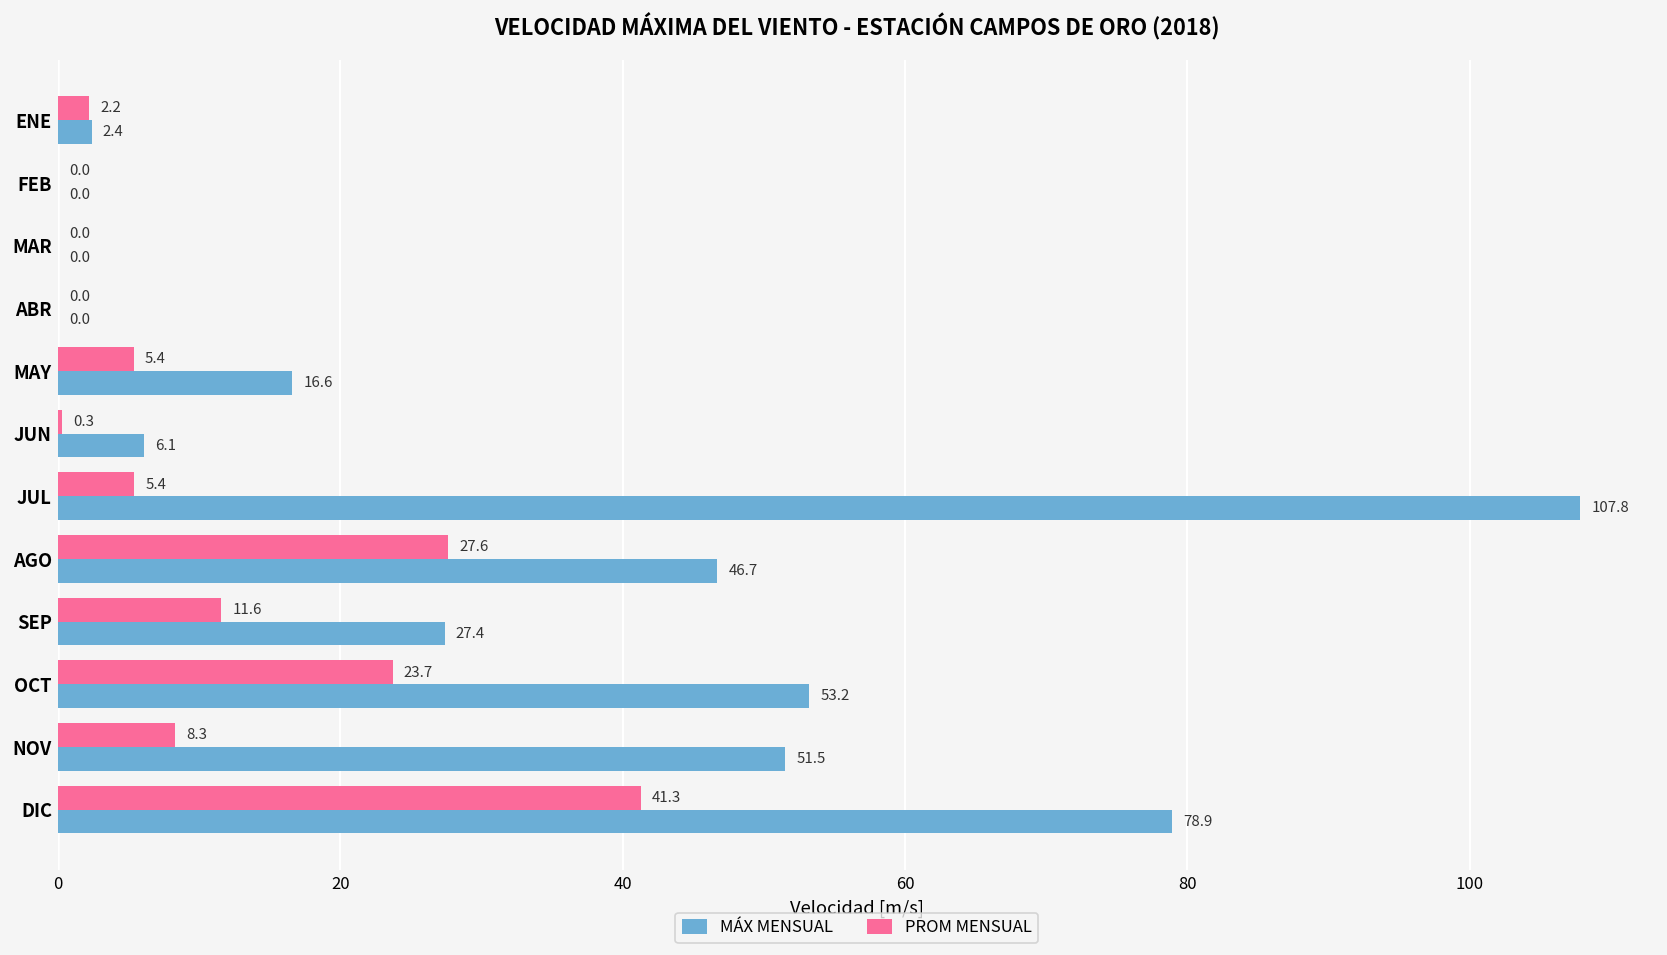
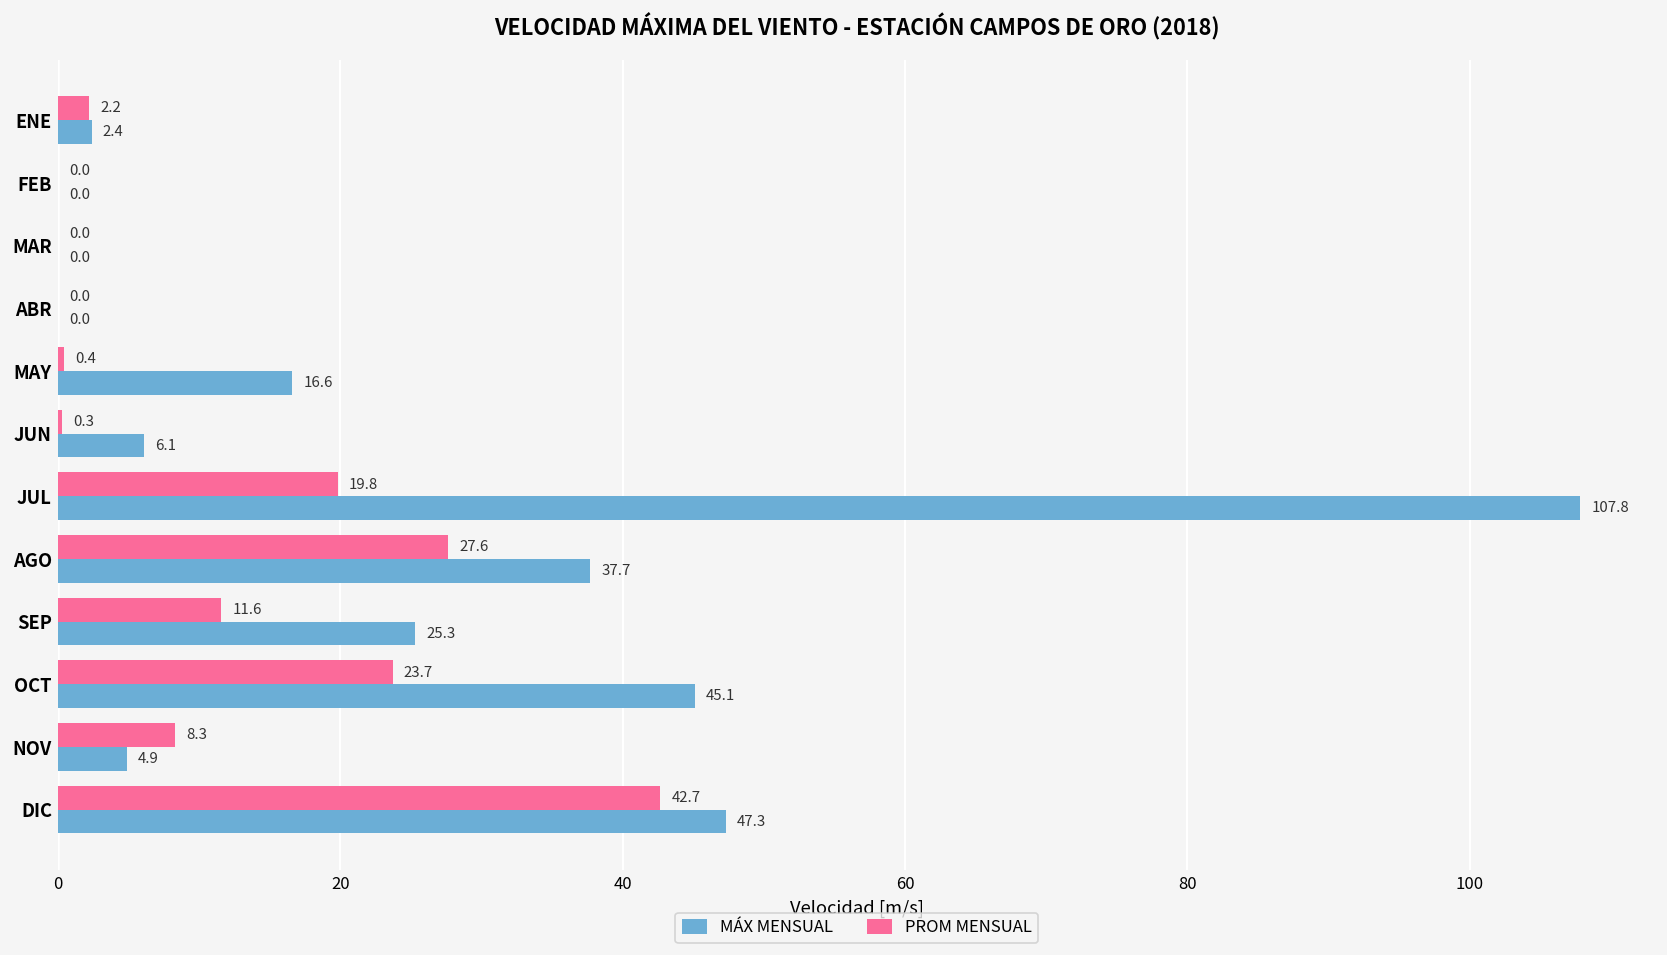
PROM MENSUAL, MAY: 5.4 -> 0.4
PROM MENSUAL, JUL: 5.4 -> 19.8
MÁX MENSUAL, AGO: 46.7 -> 37.7
MÁX MENSUAL, SEP: 27.4 -> 25.3
MÁX MENSUAL, OCT: 53.2 -> 45.1
MÁX MENSUAL, NOV: 51.5 -> 4.9
PROM MENSUAL, DIC: 41.3 -> 42.7
MÁX MENSUAL, DIC: 78.9 -> 47.3
